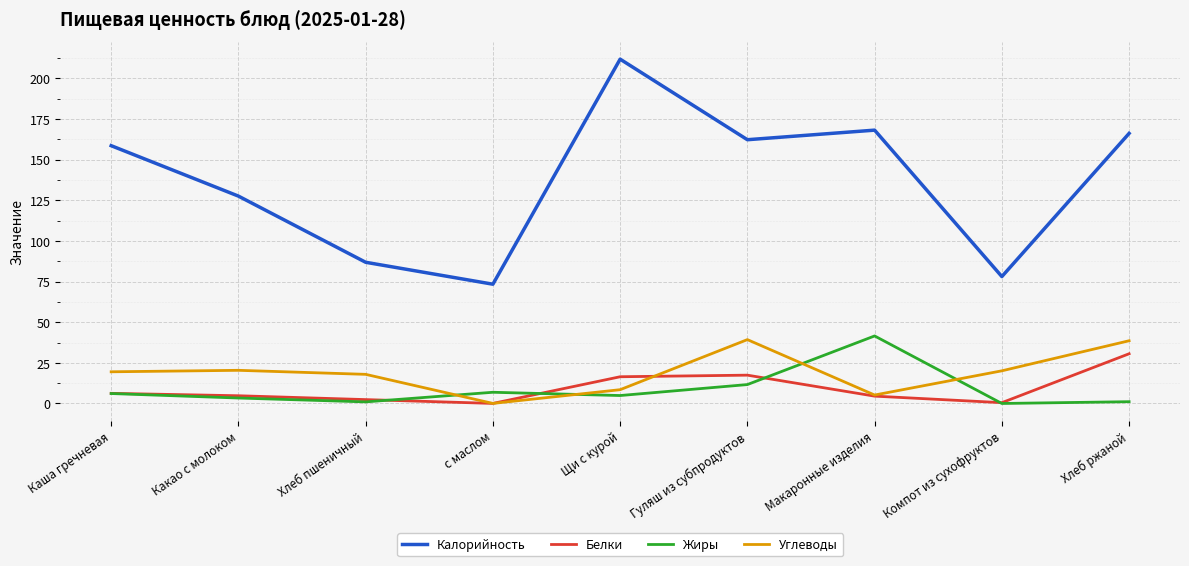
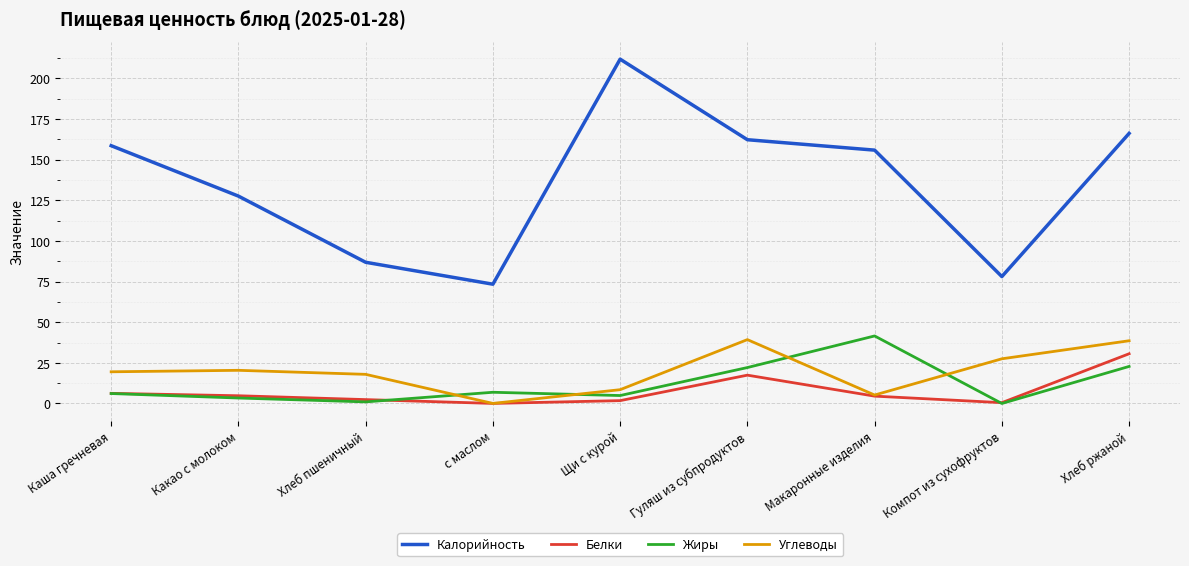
Белки, Щи с курой: 16 -> 2
Жиры, Гуляш из субпродуктов: 12 -> 22
Калорийность, Макаронные изделия: 168 -> 156
Углеводы, Компот из сухофруктов: 20 -> 28
Жиры, Хлеб ржаной: 1 -> 23
